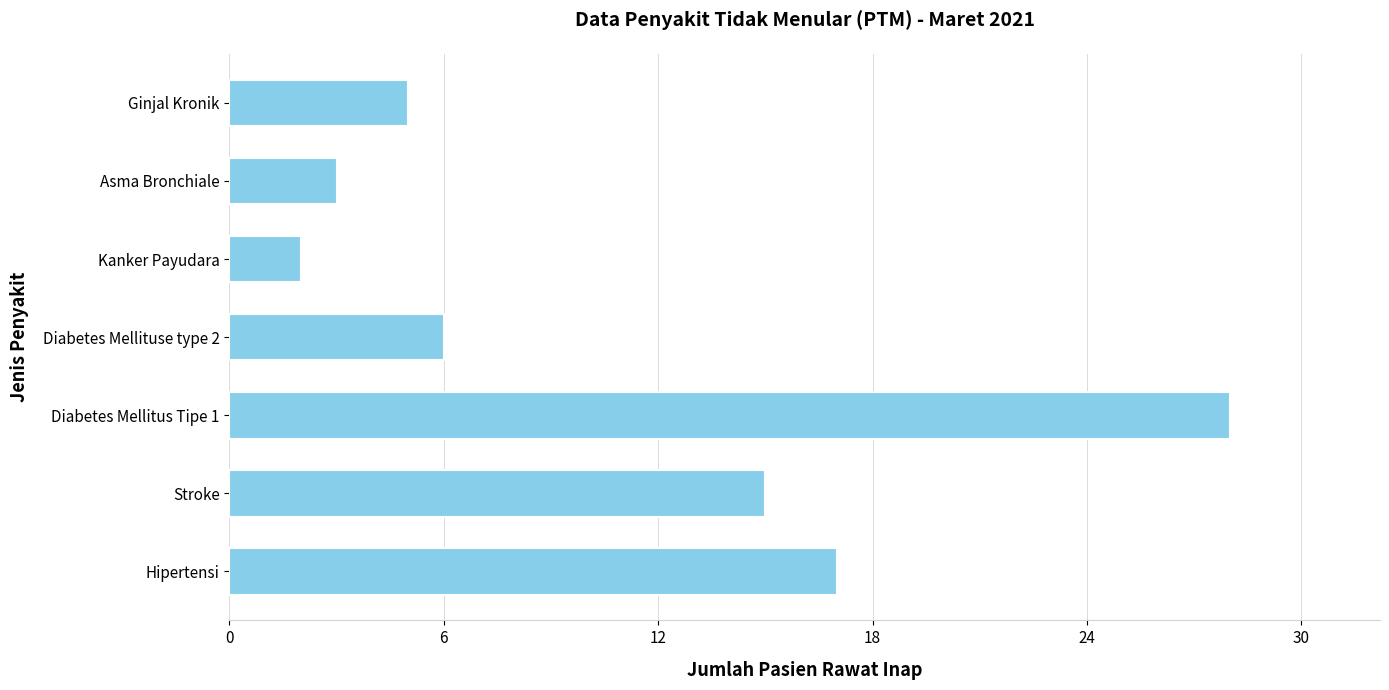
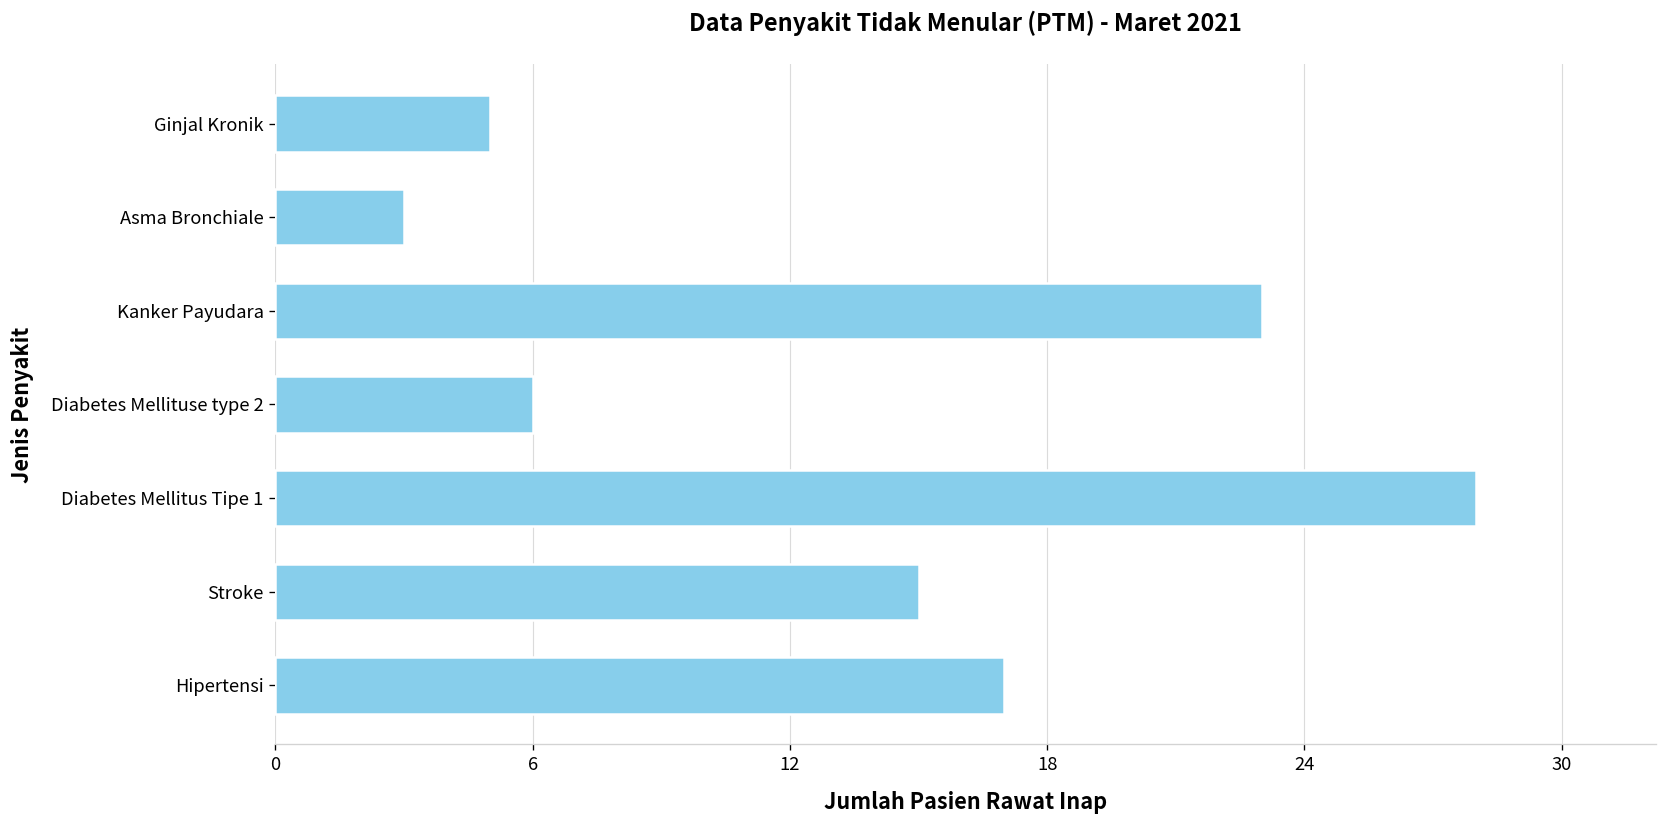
Kanker Payudara: 2 -> 23
